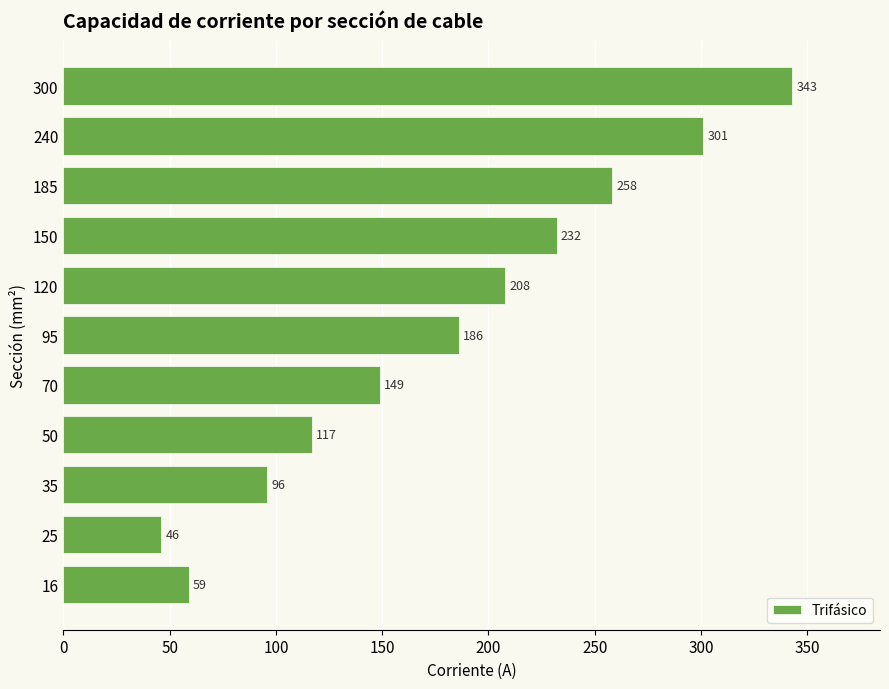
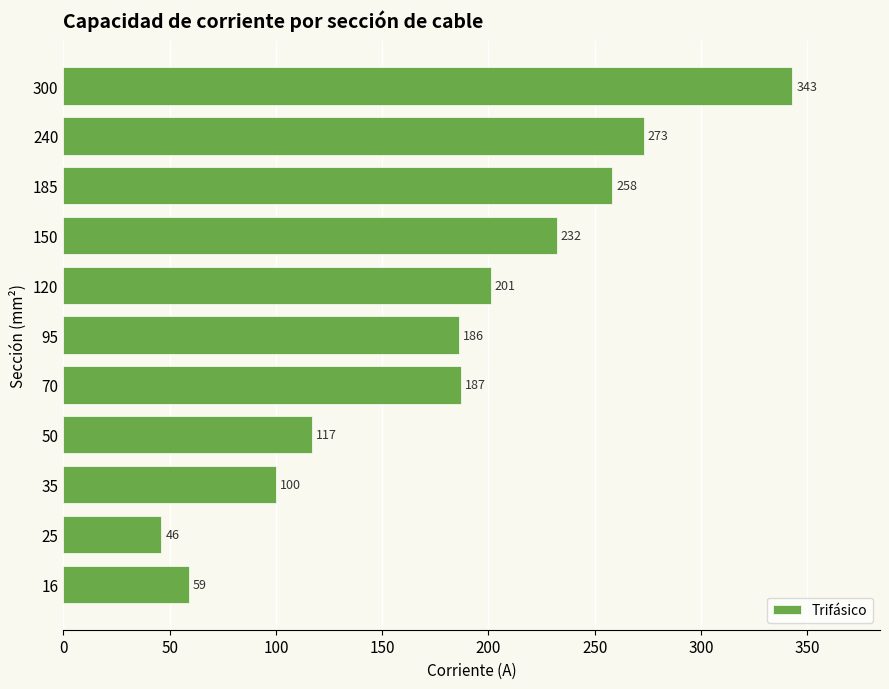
240: 301 -> 273
120: 208 -> 201
70: 149 -> 187
35: 96 -> 100
